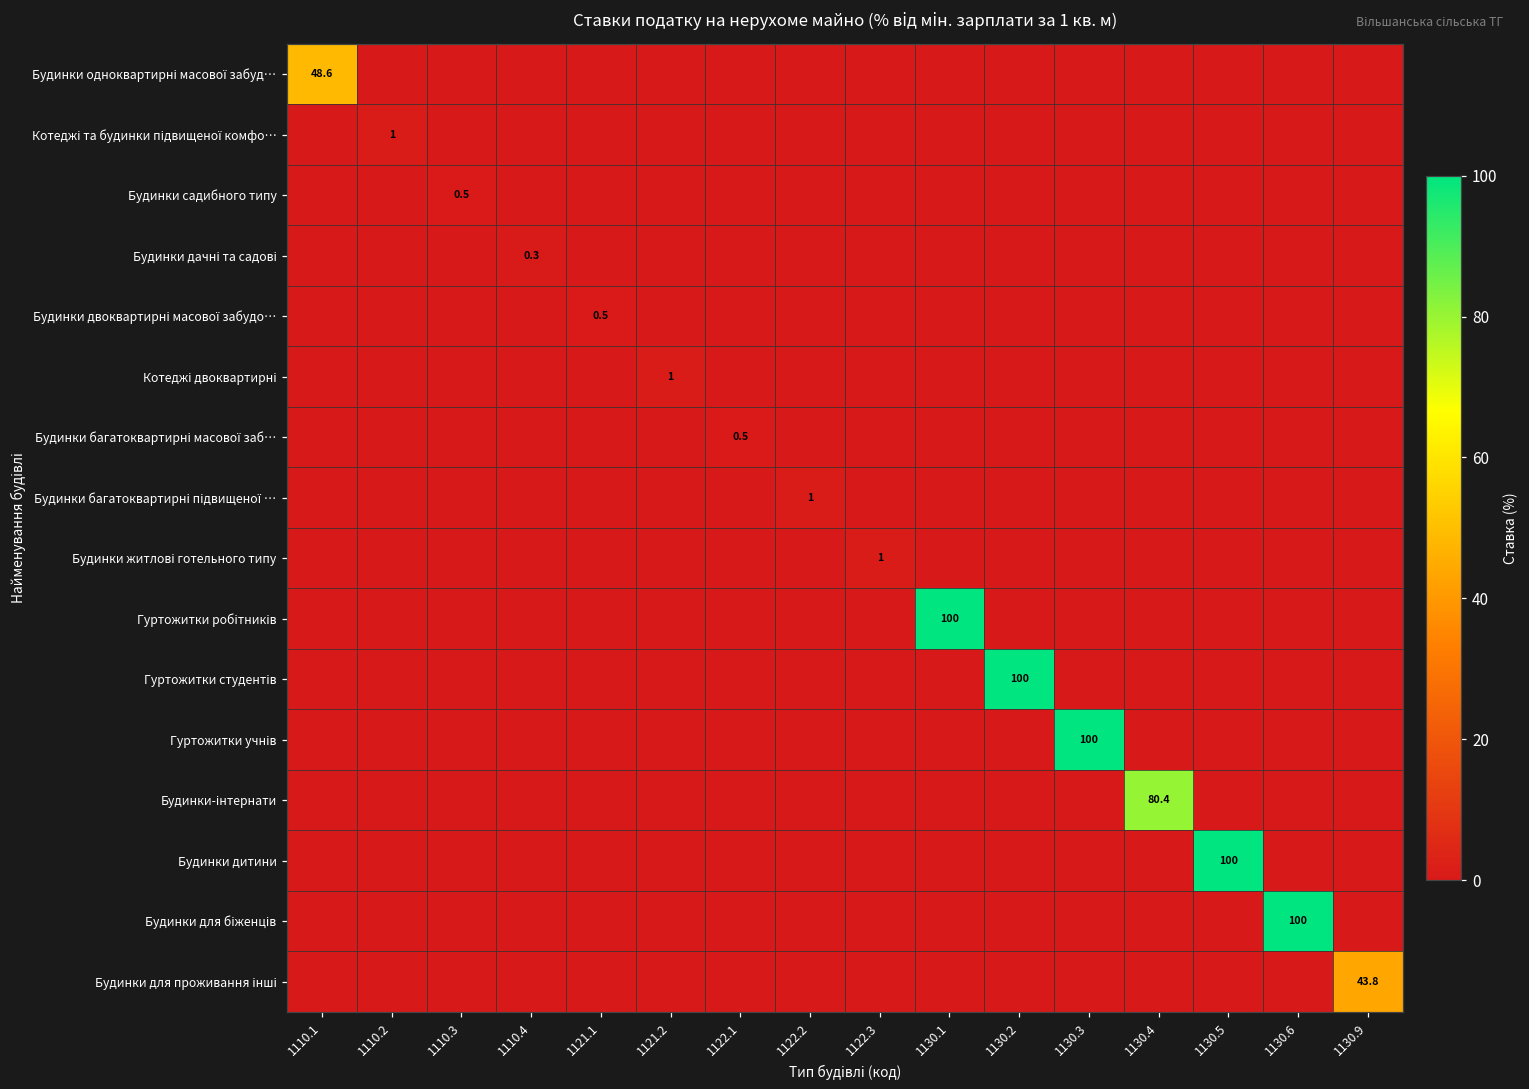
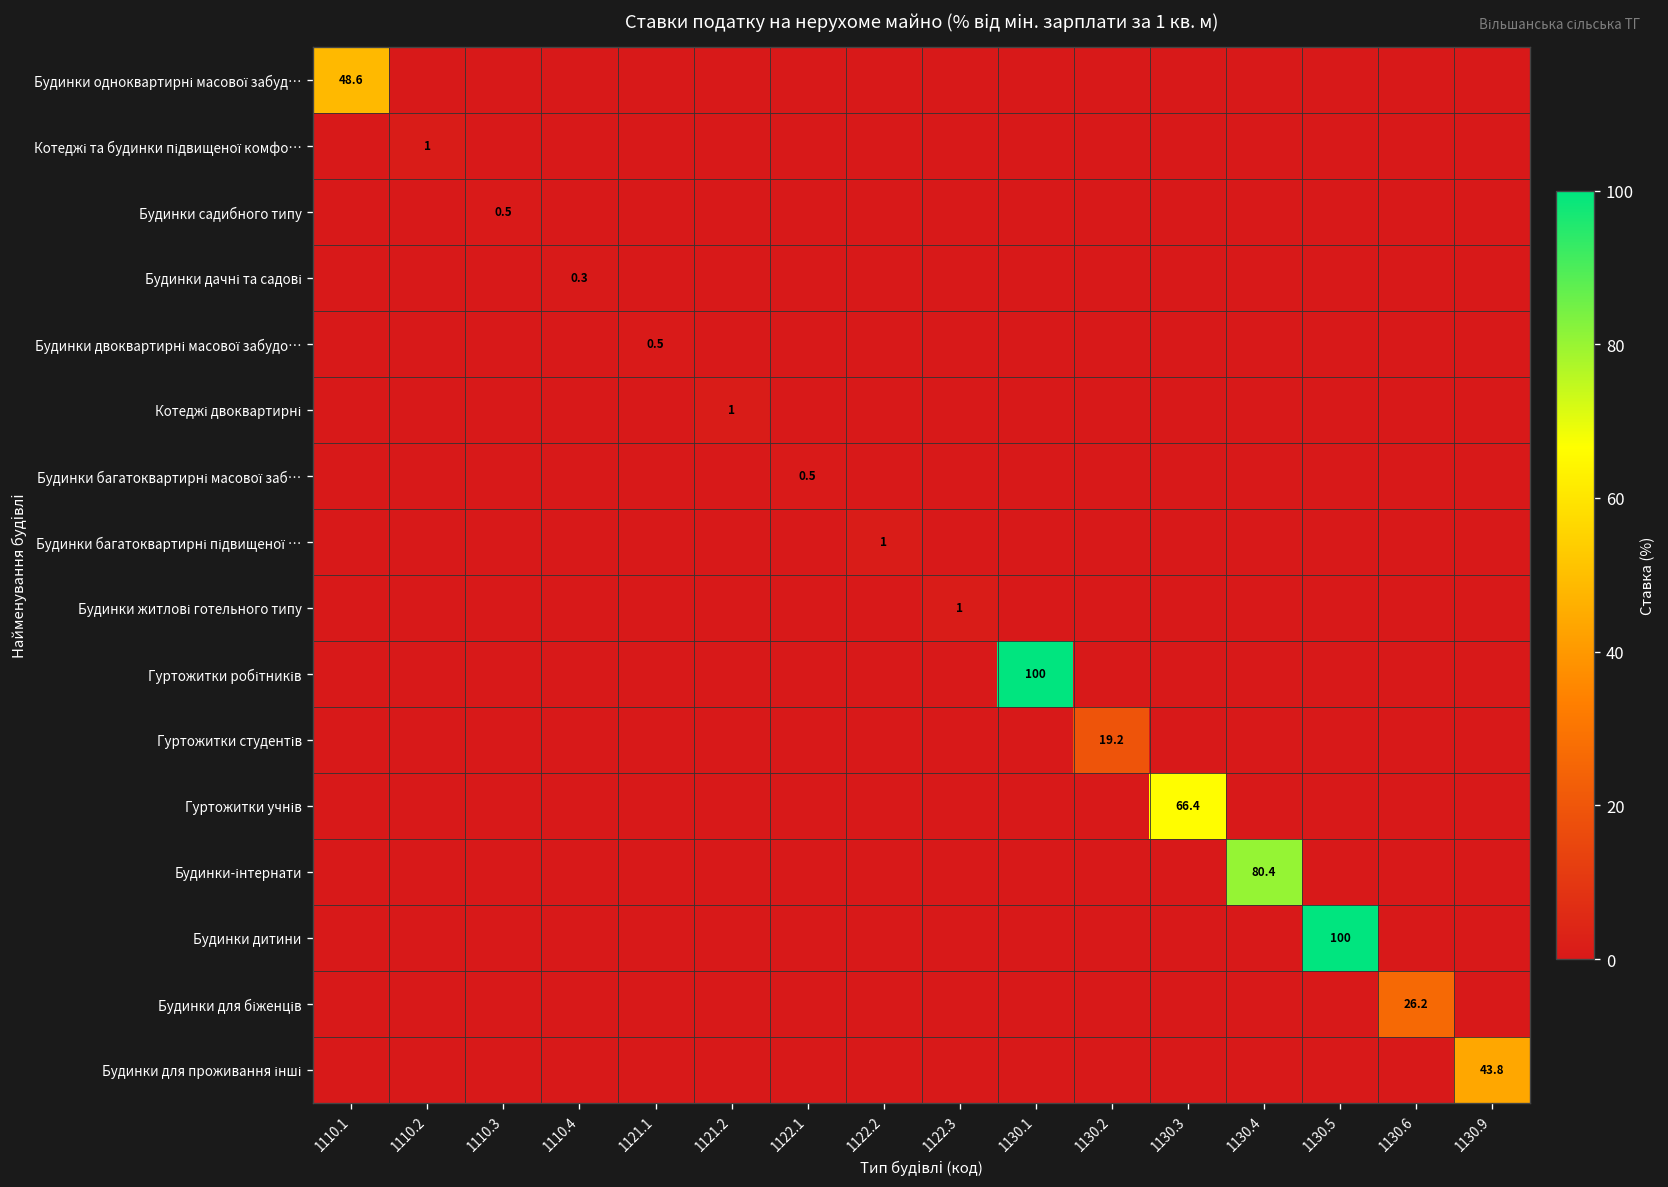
Гуртожитки студентів, 1130.2: 100 -> 19.2
Гуртожитки учнів, 1130.3: 100 -> 66.4
Будинки для біженців, 1130.6: 100 -> 26.2
